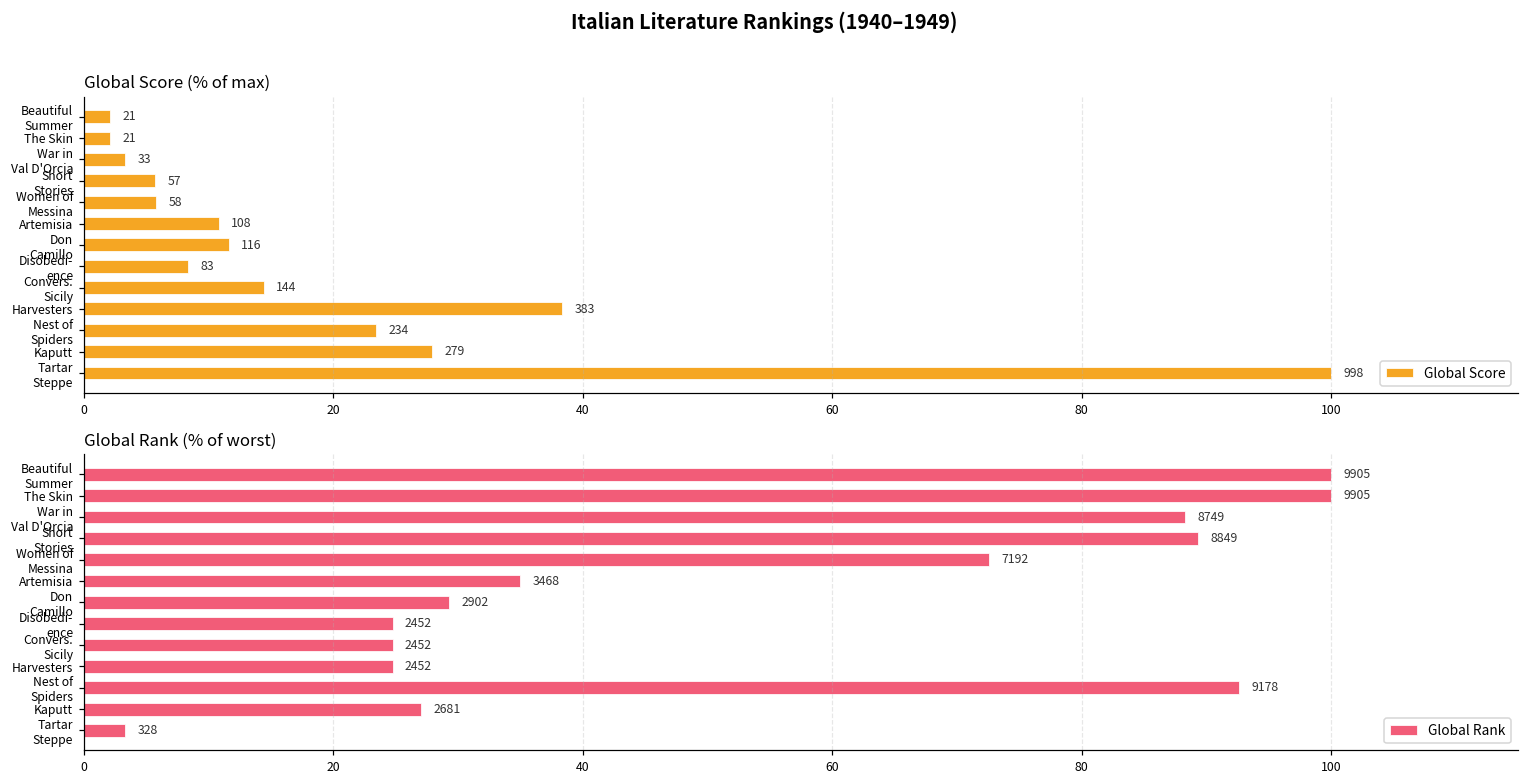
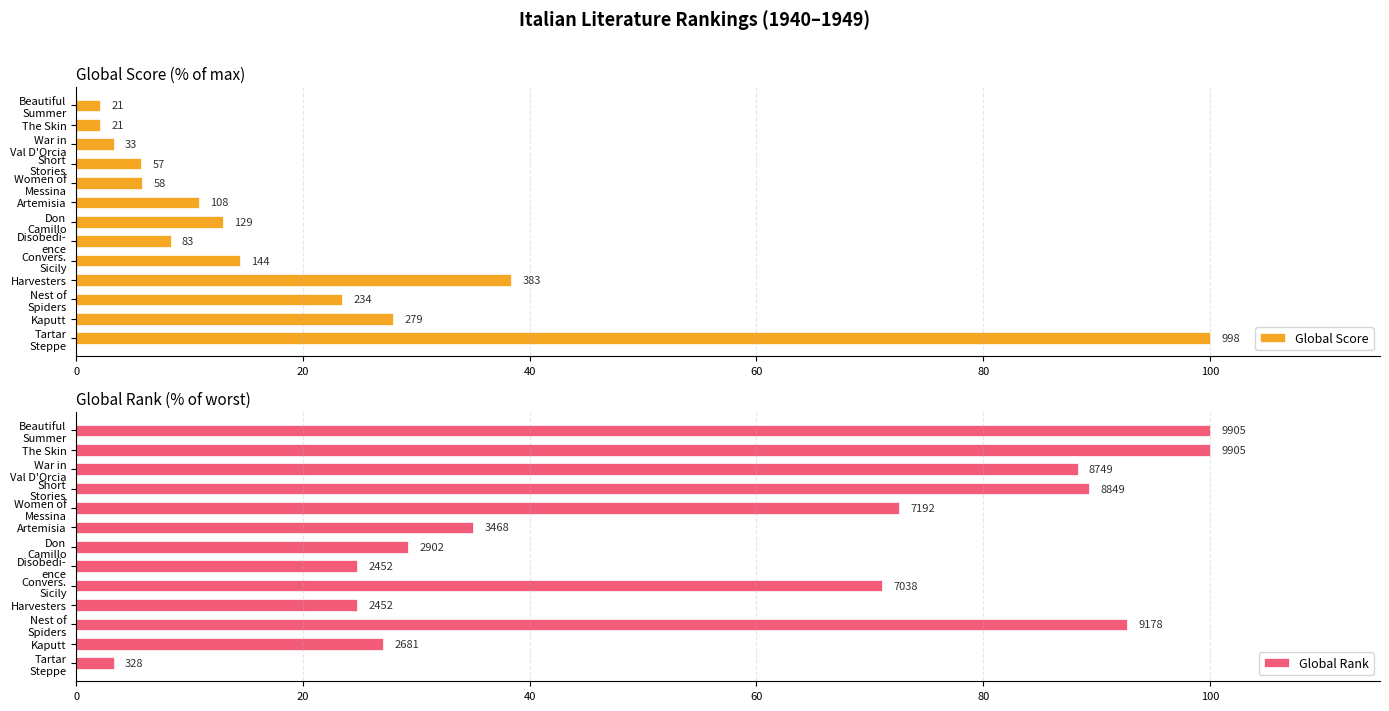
Global Score (% of max), Don Camillo: 116 -> 129
Global Rank (% of worst), Convers. Sicily: 2452 -> 7038
